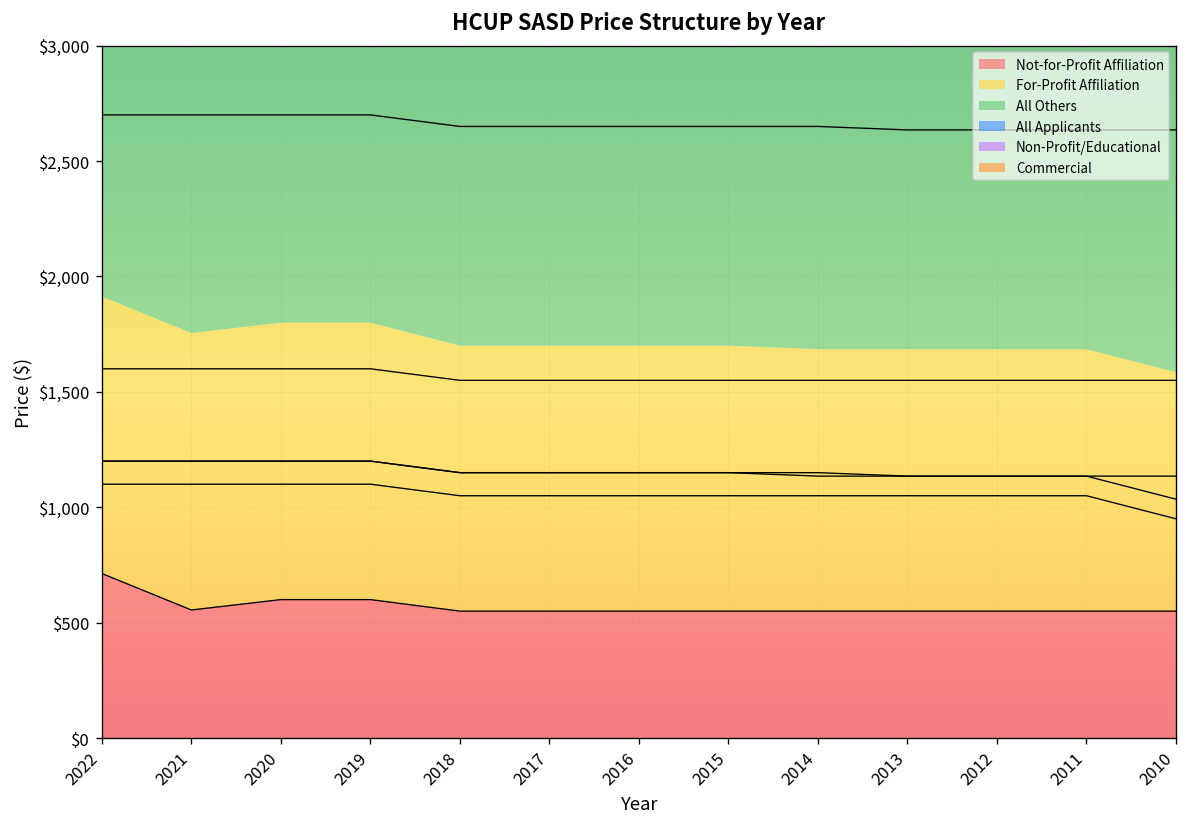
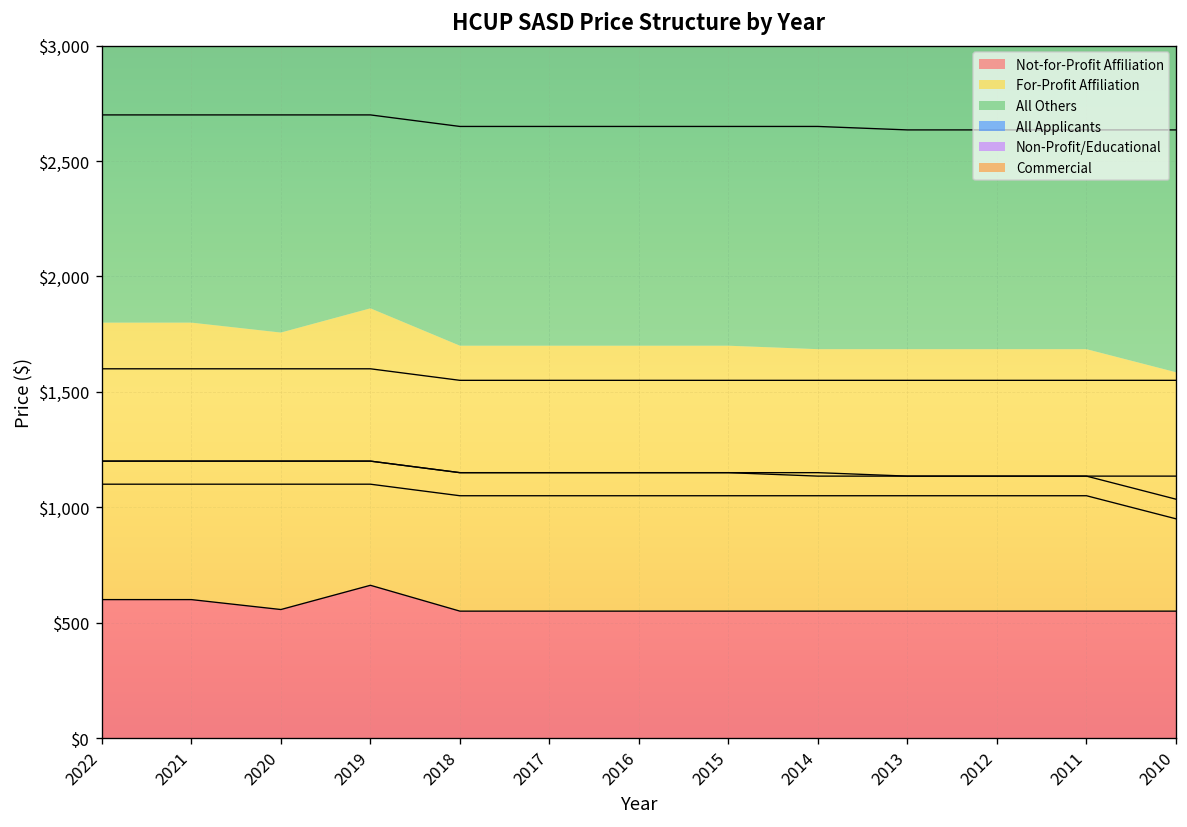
Not-for-Profit Affiliation, 2022: $710 -> $600
Not-for-Profit Affiliation, 2021: $560 -> $600
Not-for-Profit Affiliation, 2020: $600 -> $560
Not-for-Profit Affiliation, 2019: $600 -> $660
